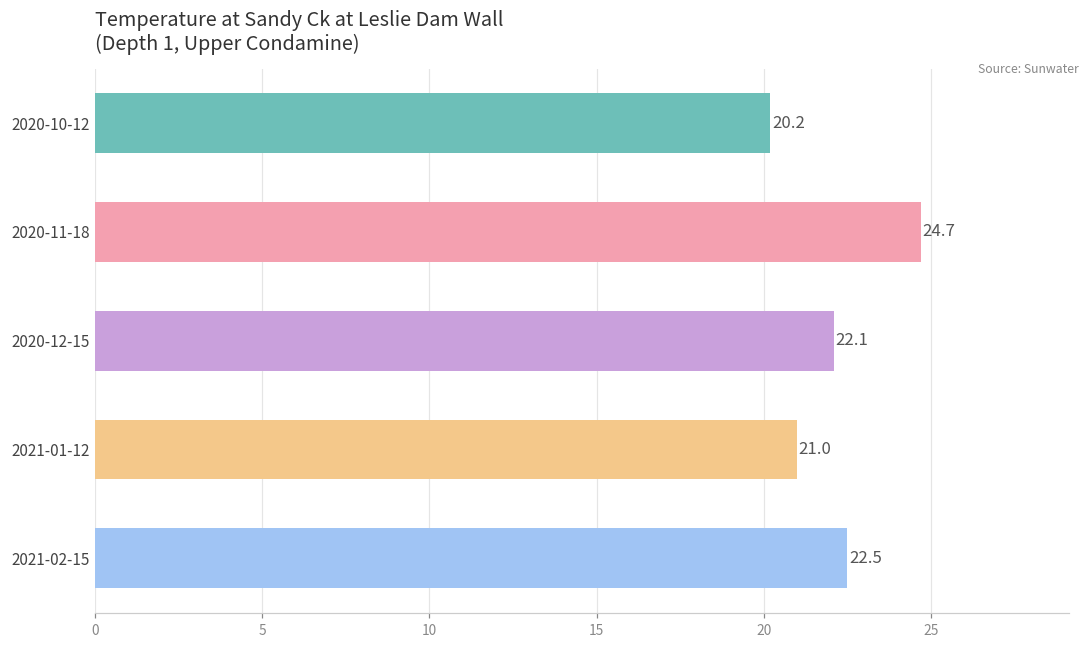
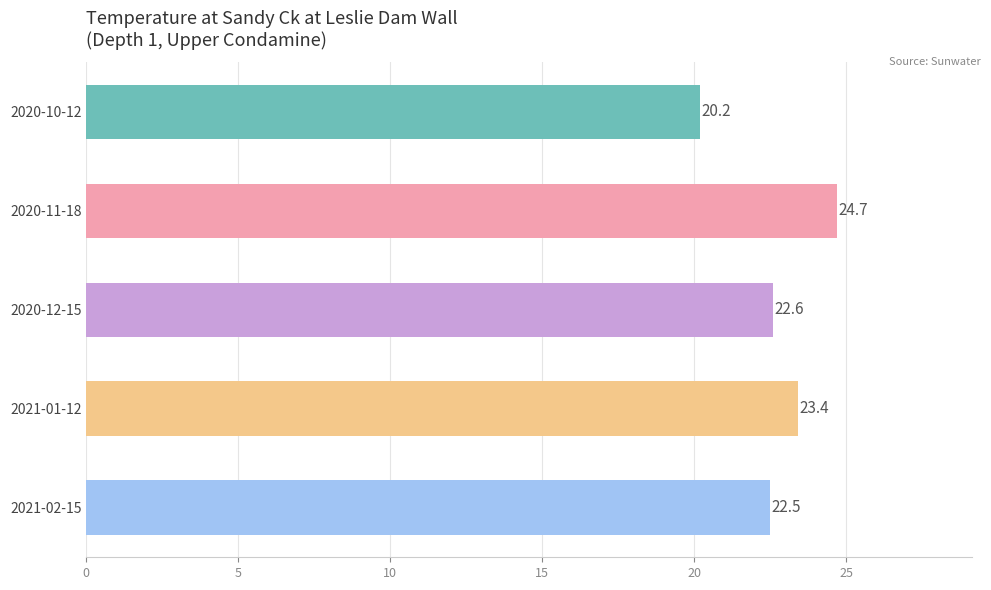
2020-12-15: 22.1 -> 22.6
2021-01-12: 21.0 -> 23.4
